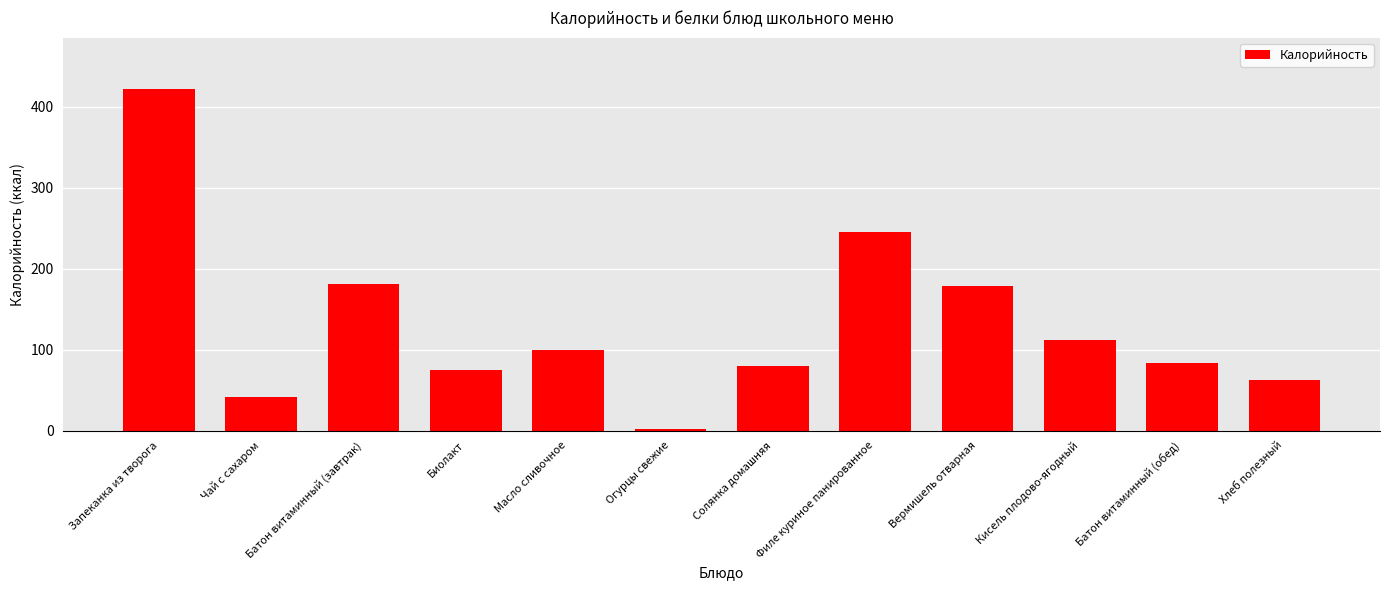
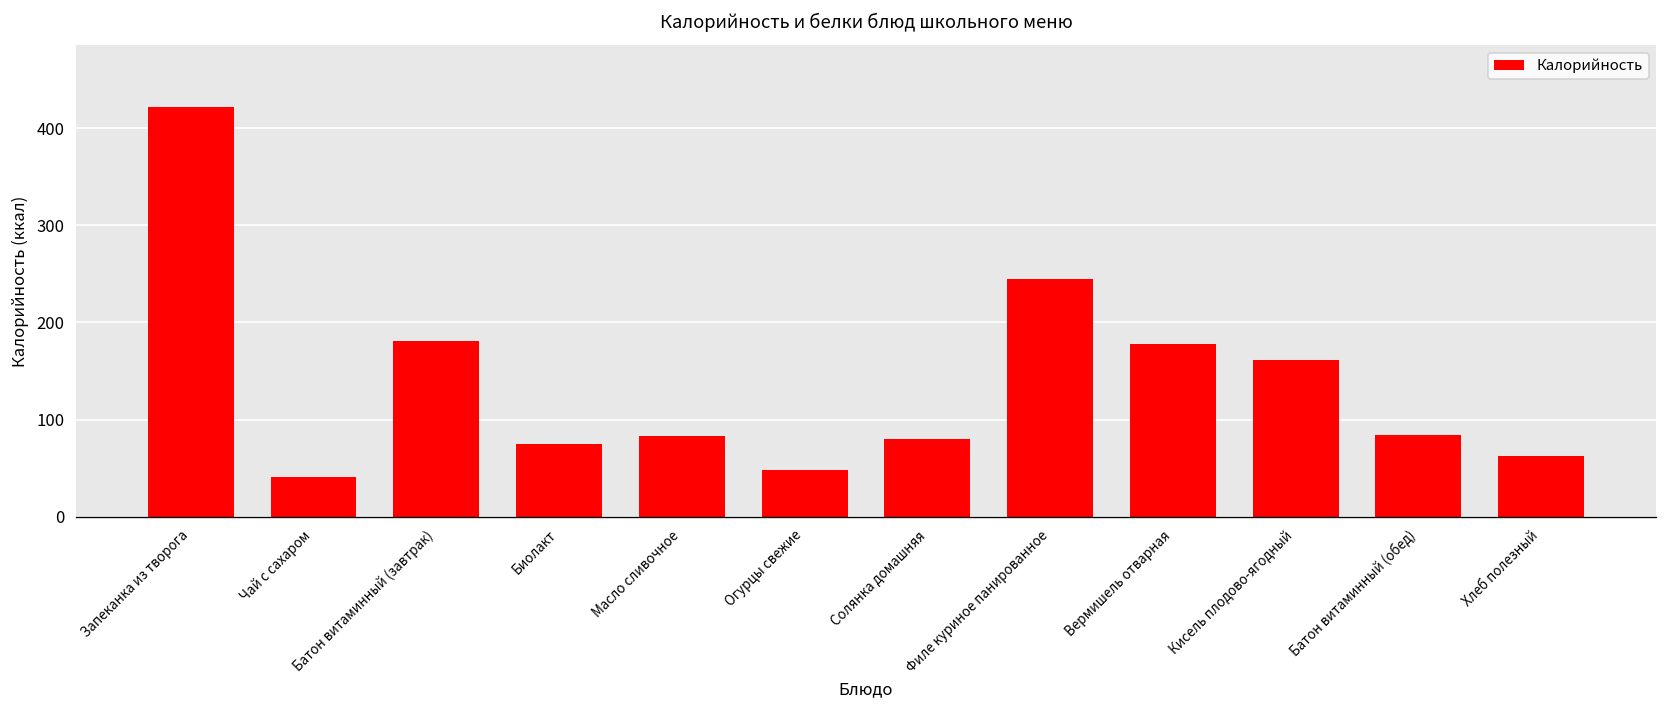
Масло сливочное: 100 -> 80
Огурцы свежие: 0 -> 50
Кисель плодово-ягодный: 110 -> 160
